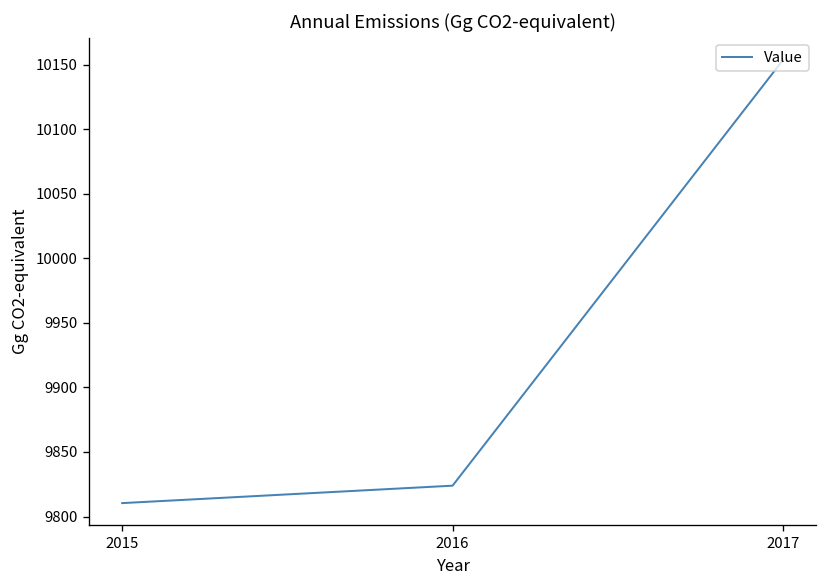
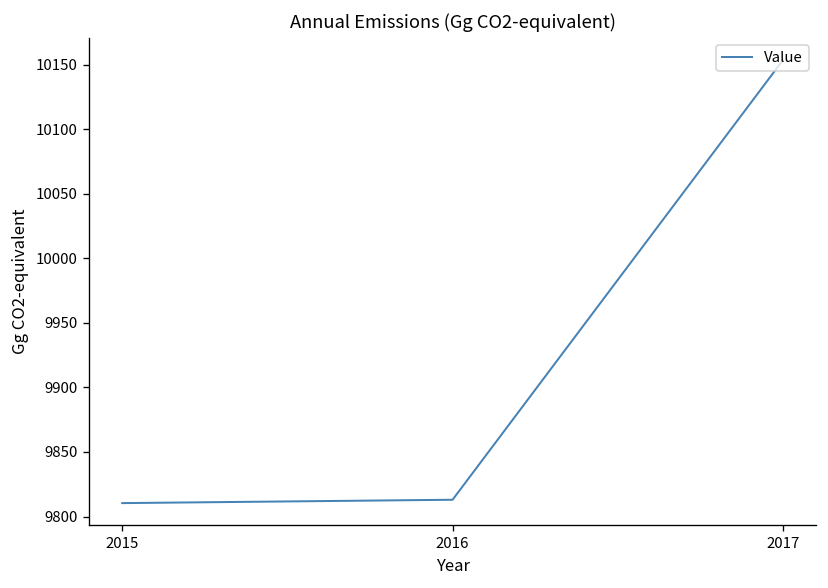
2016: 9824 -> 9813
